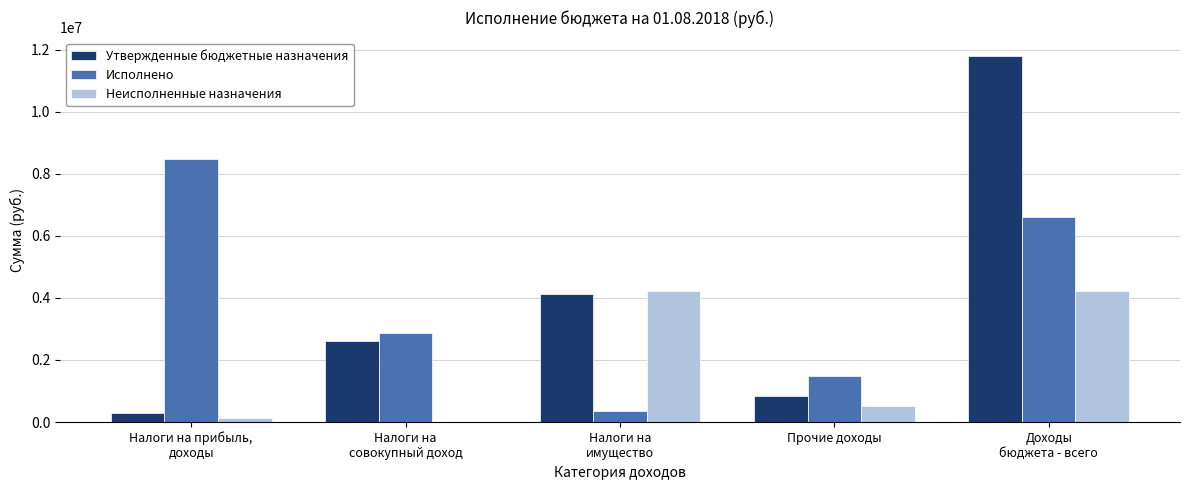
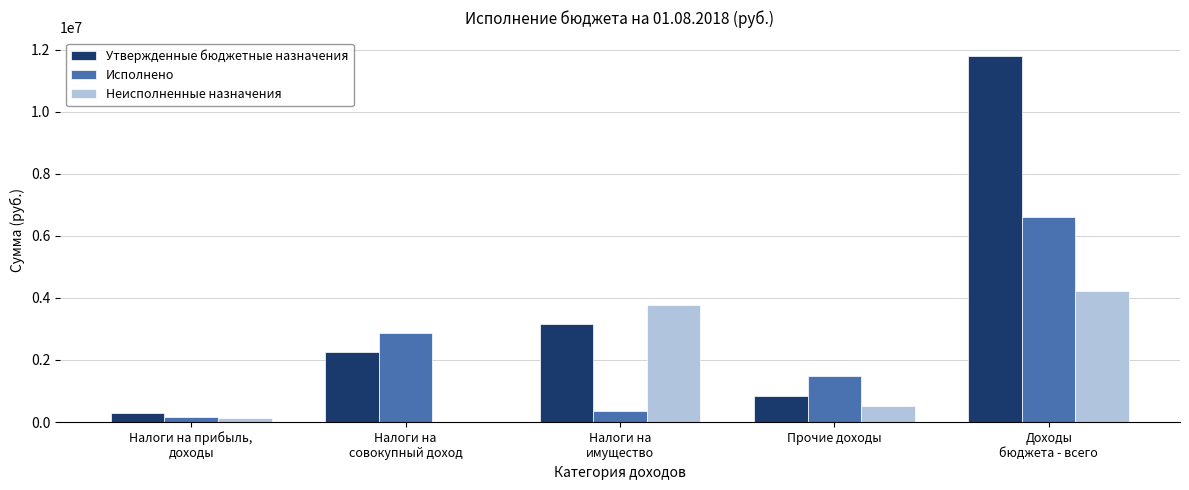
Исполнено, Налоги на прибыль, доходы: 8500000 -> 100000
Утвержденные бюджетные назначения, Налоги на совокупный доход: 2600000 -> 2300000
Утвержденные бюджетные назначения, Налоги на имущество: 4100000 -> 3100000
Неисполненные назначения, Налоги на имущество: 4200000 -> 3800000
